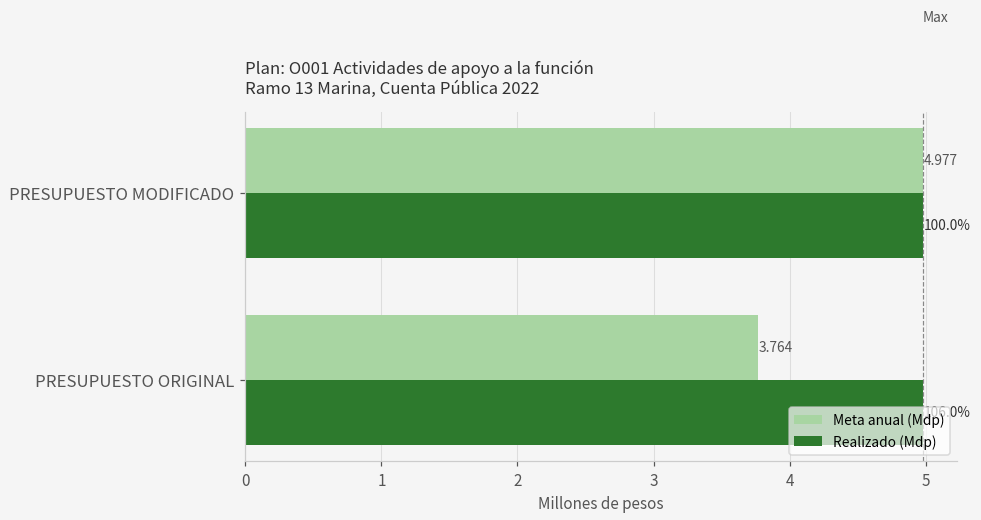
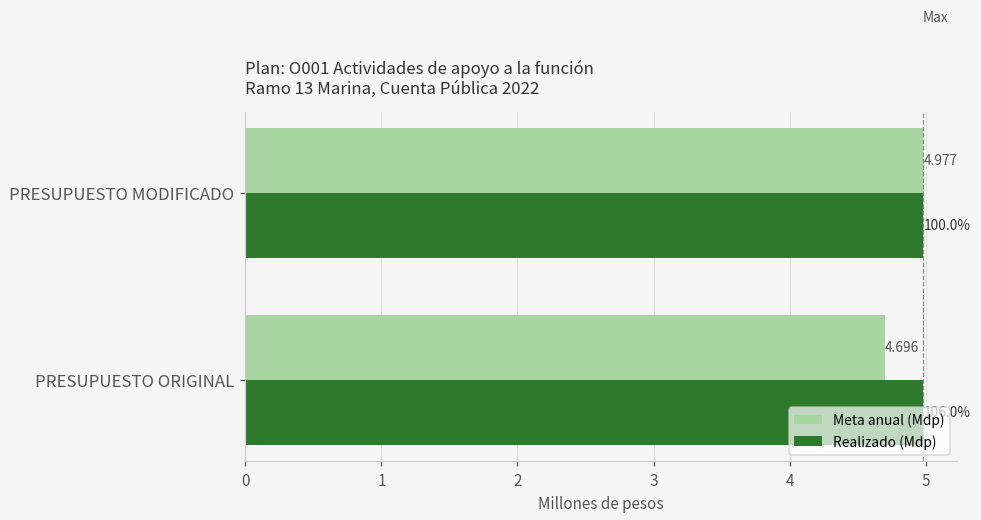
Meta anual (Mdp), PRESUPUESTO ORIGINAL: 3.764 -> 4.696
